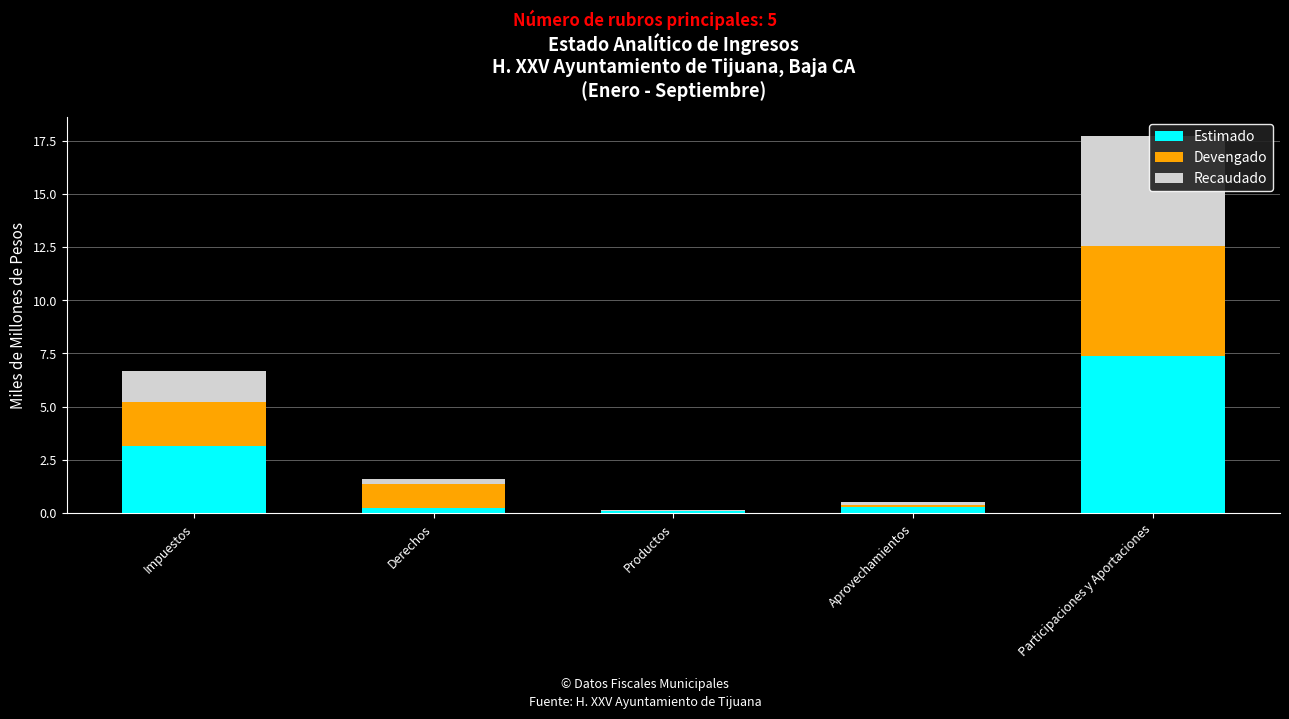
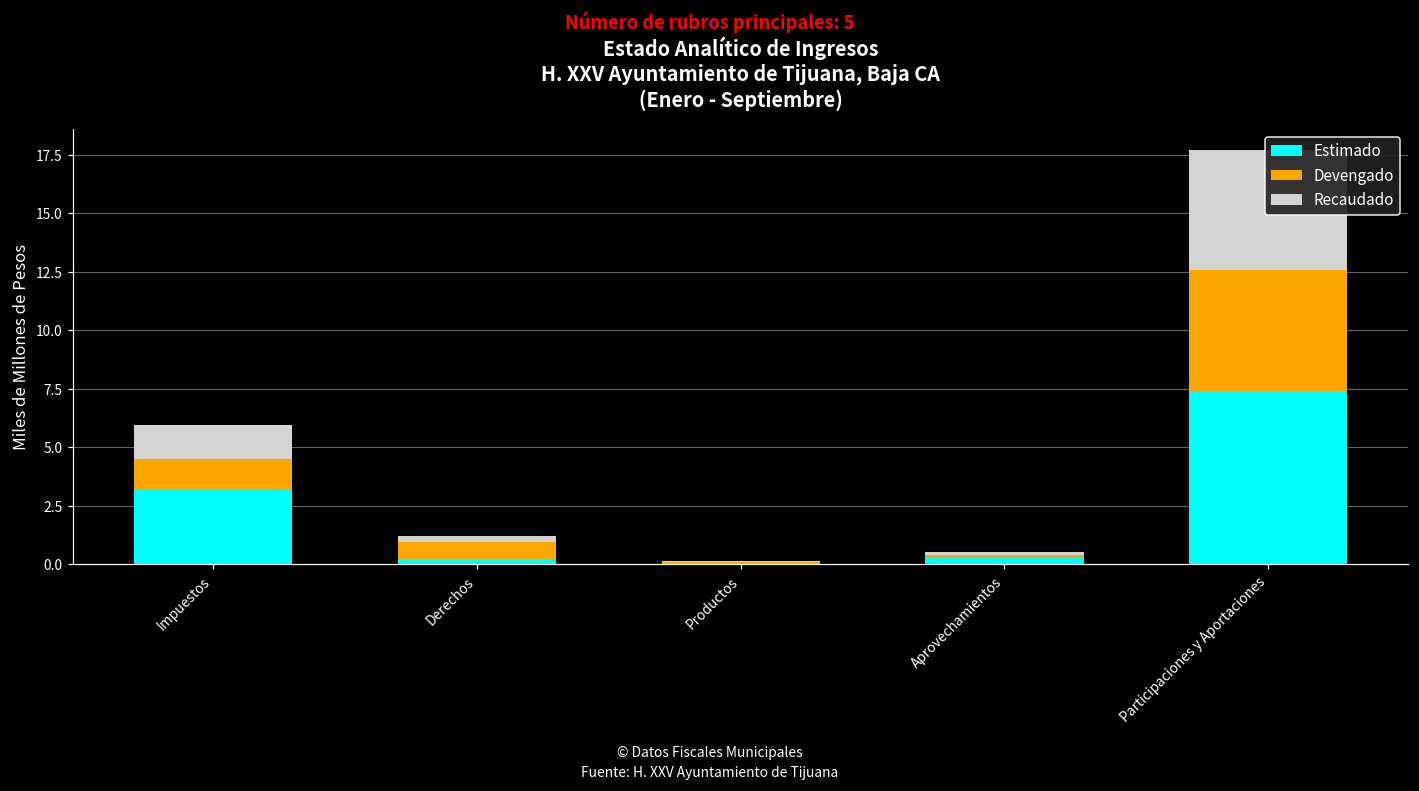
Devengado, Impuestos: 2.1 -> 1.3
Devengado, Derechos: 1.1 -> 0.7
